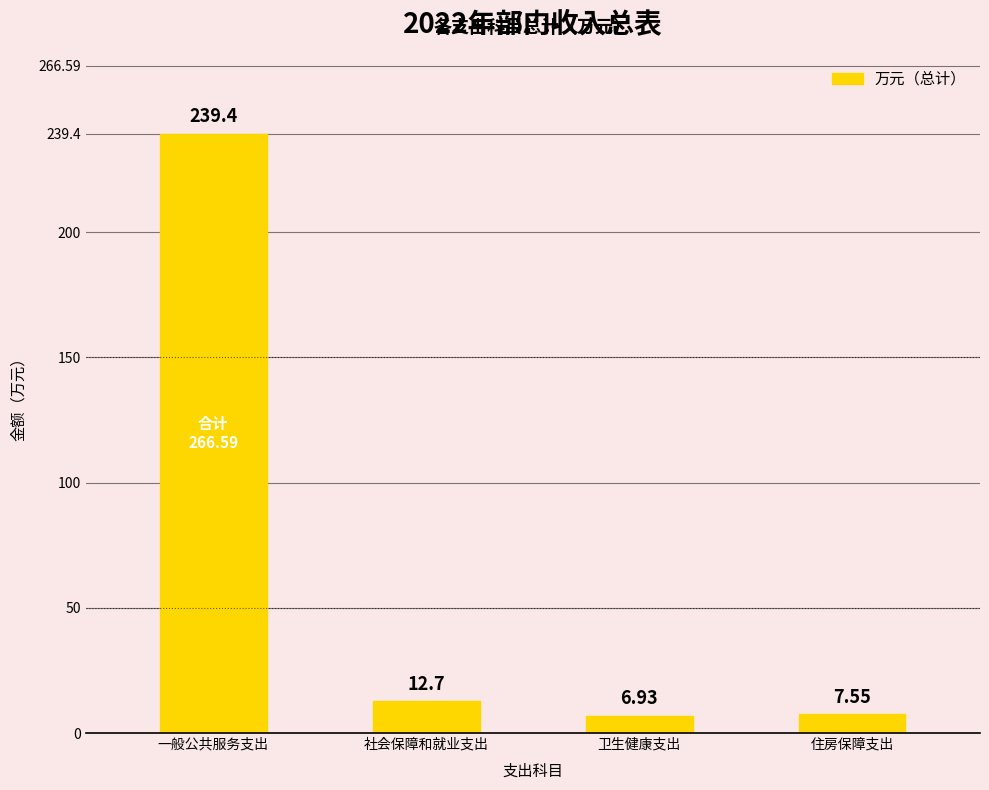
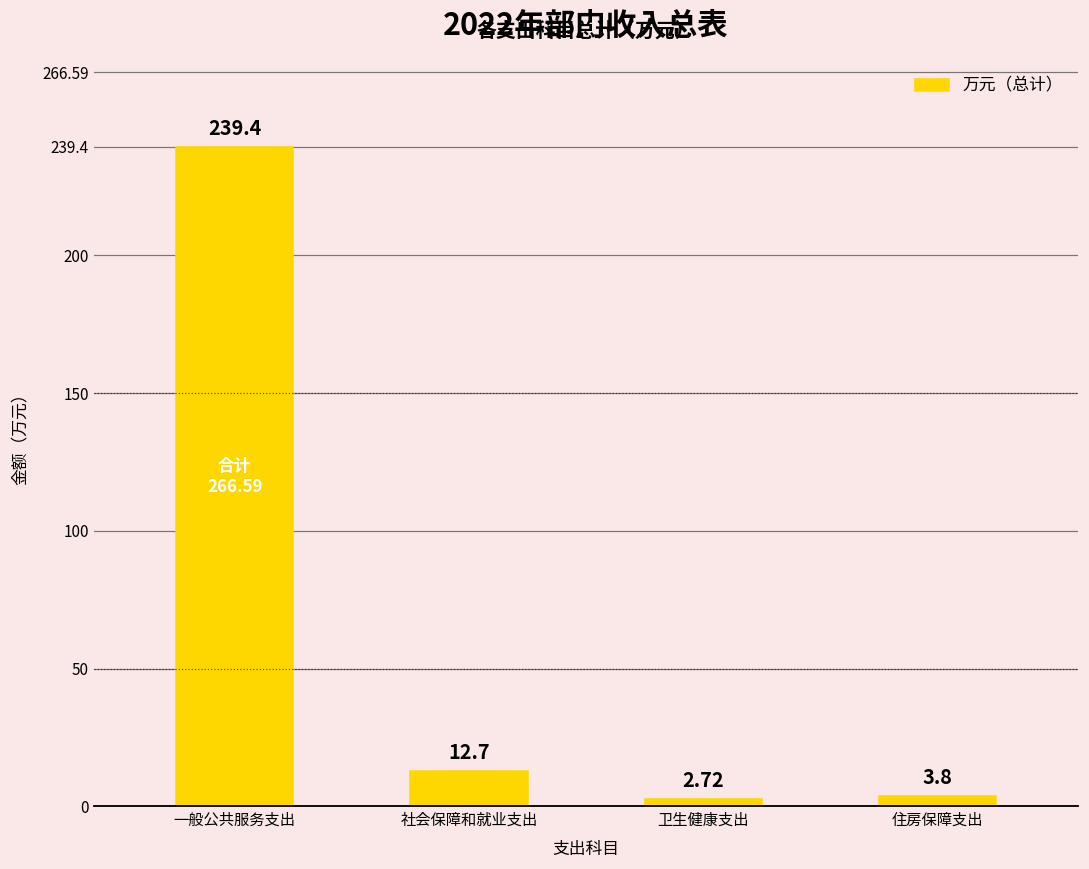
卫生健康支出: 6.93 -> 2.72
住房保障支出: 7.55 -> 3.8
